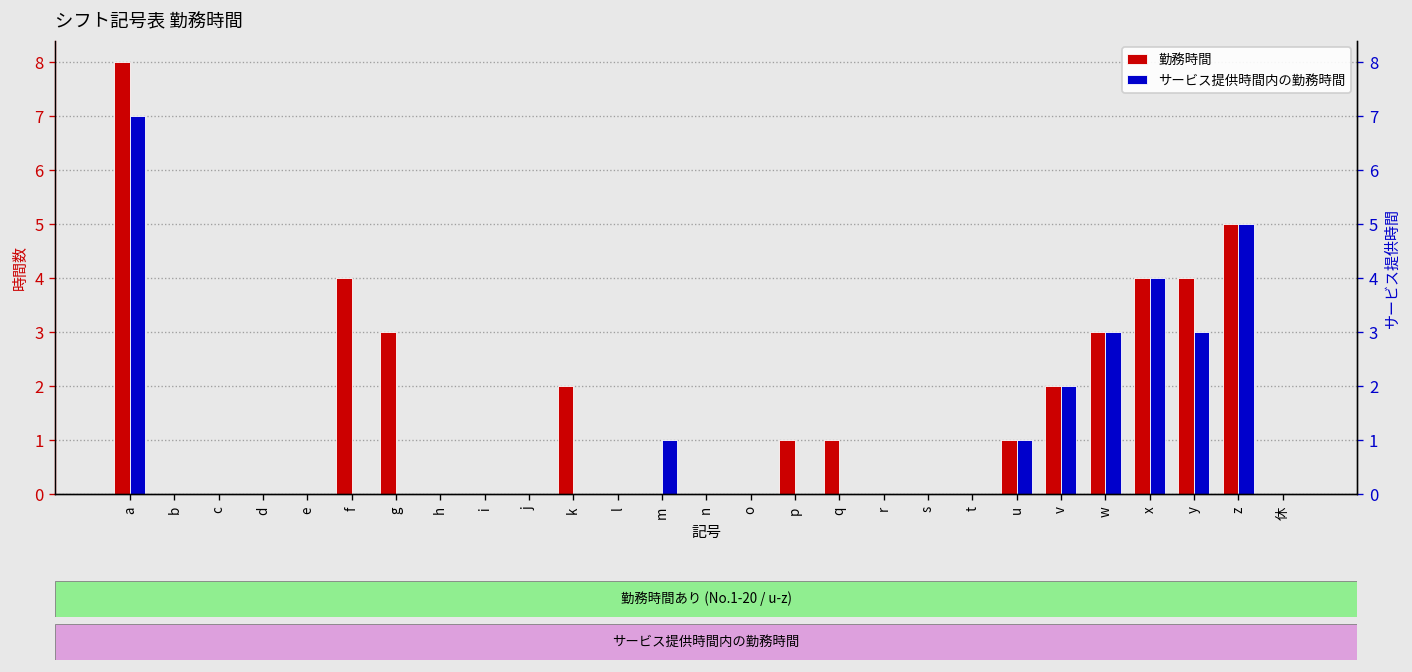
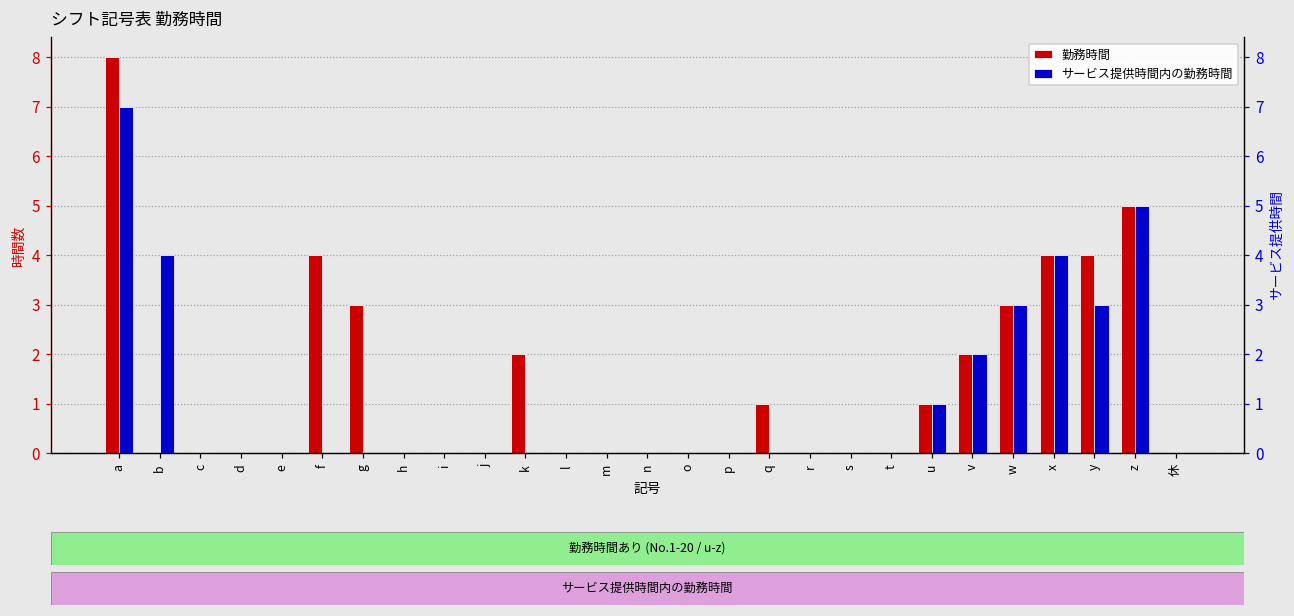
サービス提供時間内の勤務時間, b: 0 -> 4
サービス提供時間内の勤務時間, m: 1 -> 0
勤務時間, p: 1 -> 0
